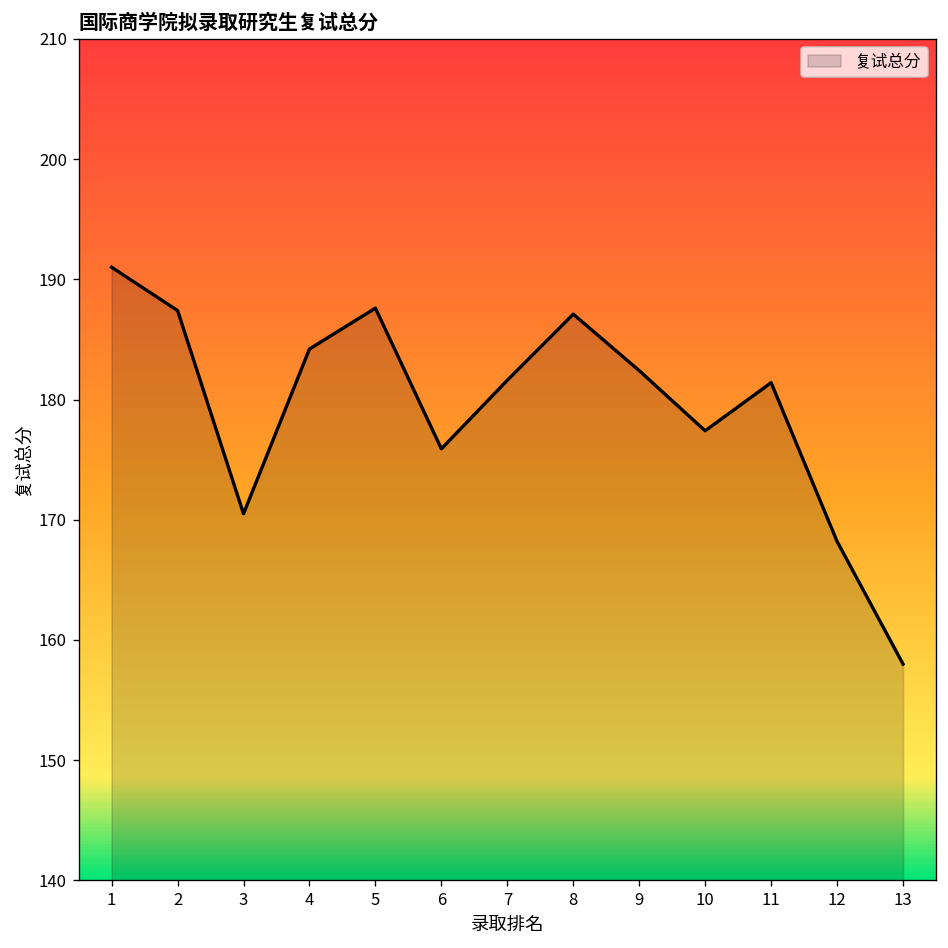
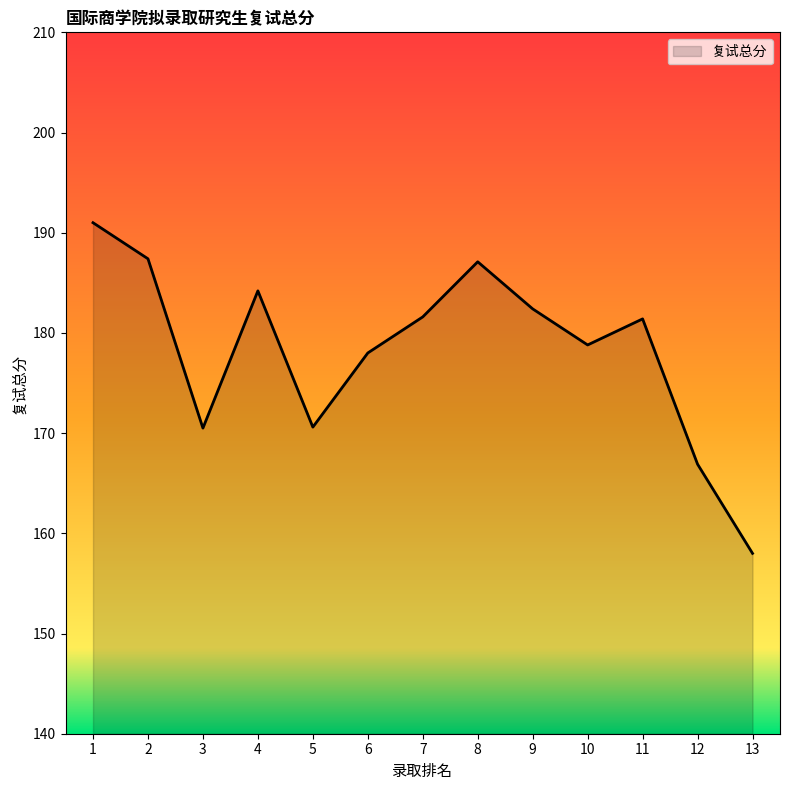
5: 187.6 -> 170.6
6: 175.9 -> 178.0
10: 177.4 -> 178.8
12: 168.2 -> 166.9
